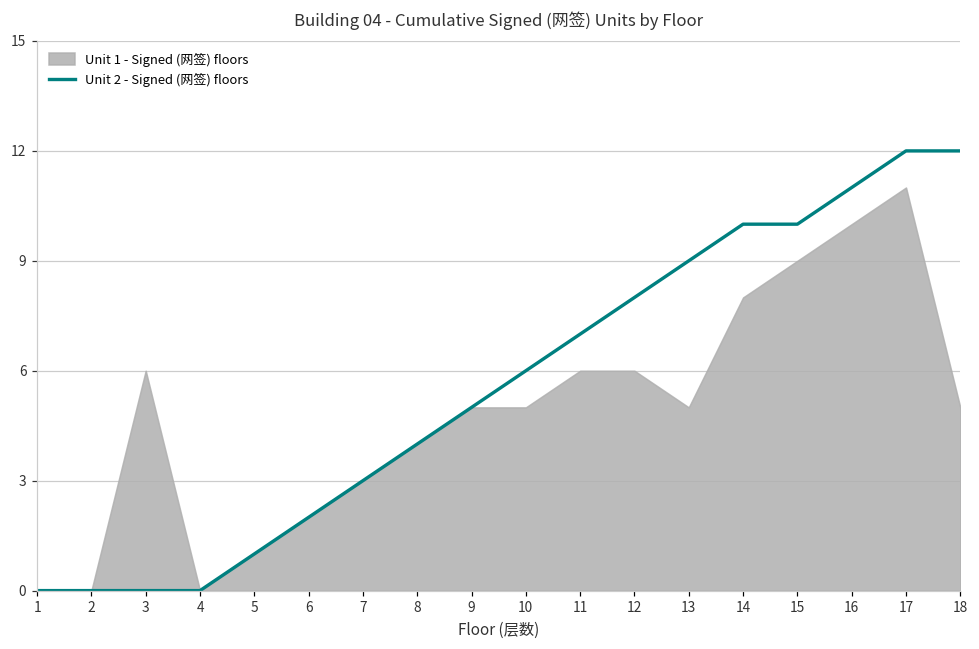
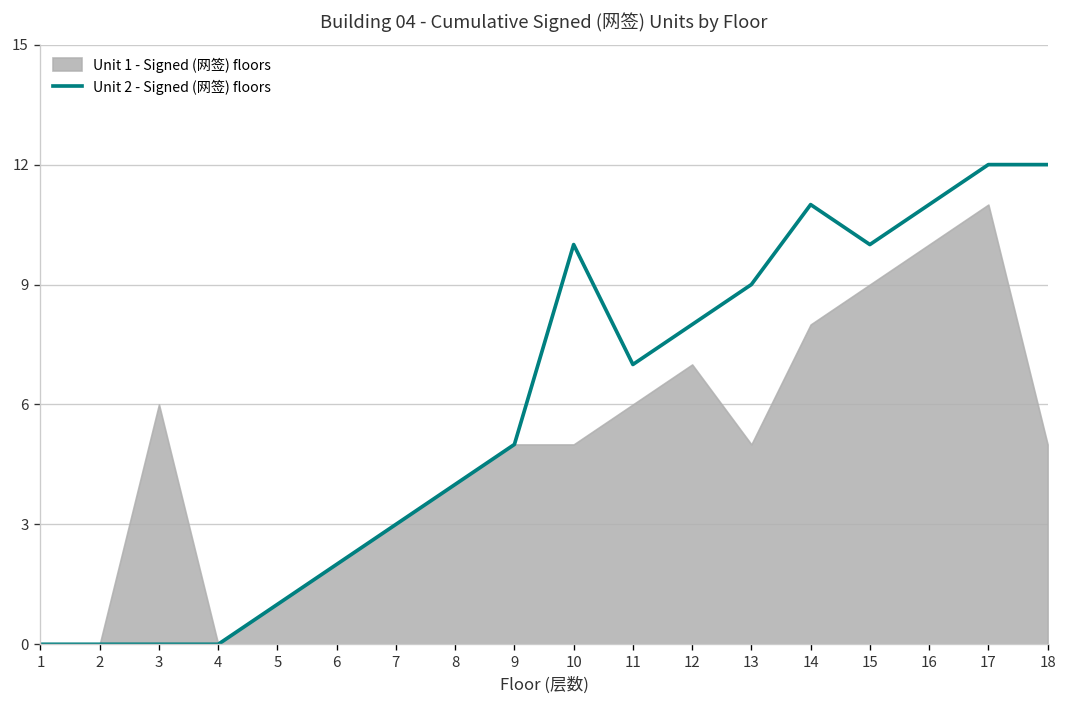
Unit 2 - Signed (网签) floors, 10: 6 -> 10
Unit 1 - Signed (网签) floors, 12: 6 -> 7
Unit 2 - Signed (网签) floors, 14: 10 -> 11
